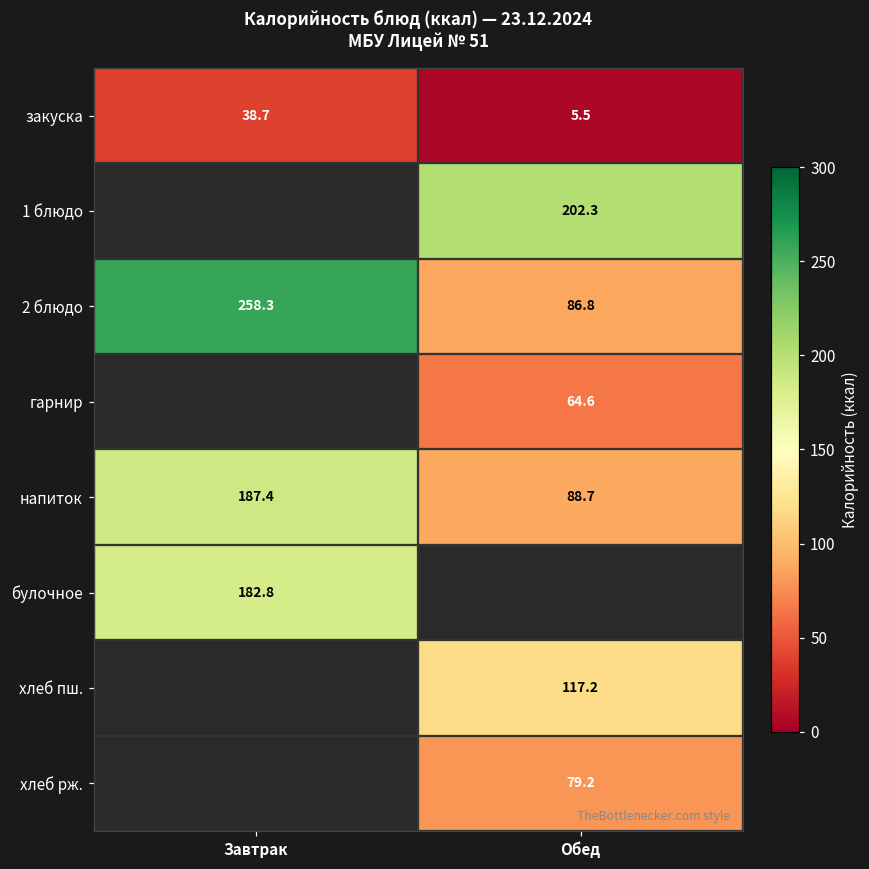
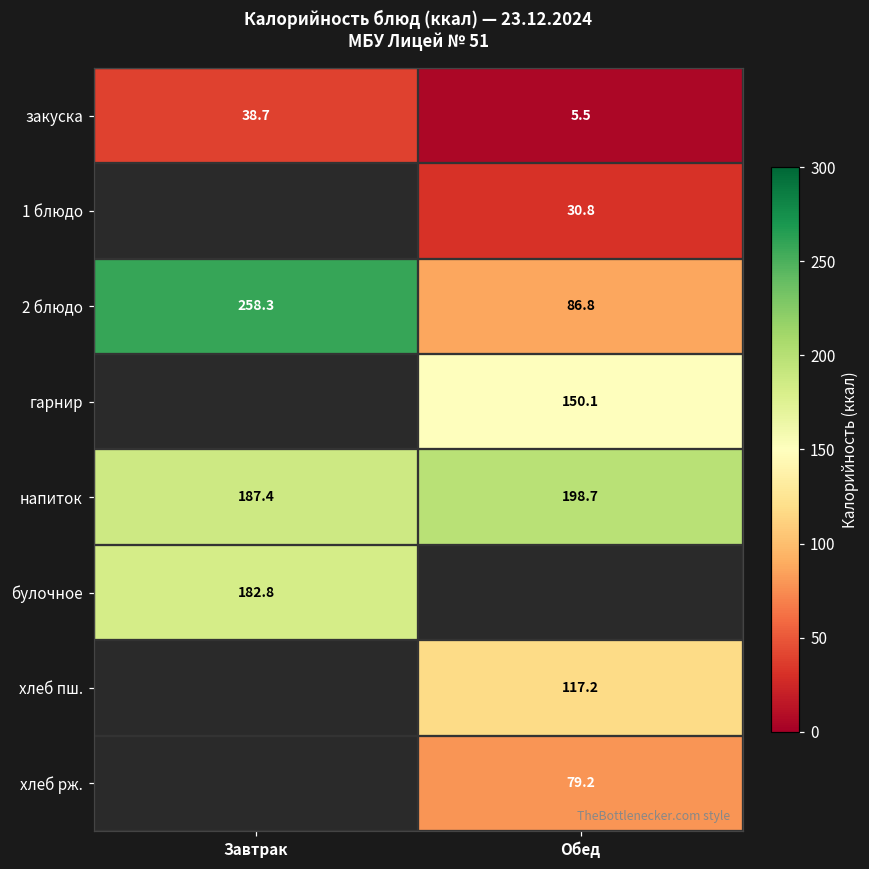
1 блюдо, Обед: 202.3 -> 30.8
гарнир, Обед: 64.6 -> 150.1
напиток, Обед: 88.7 -> 198.7
